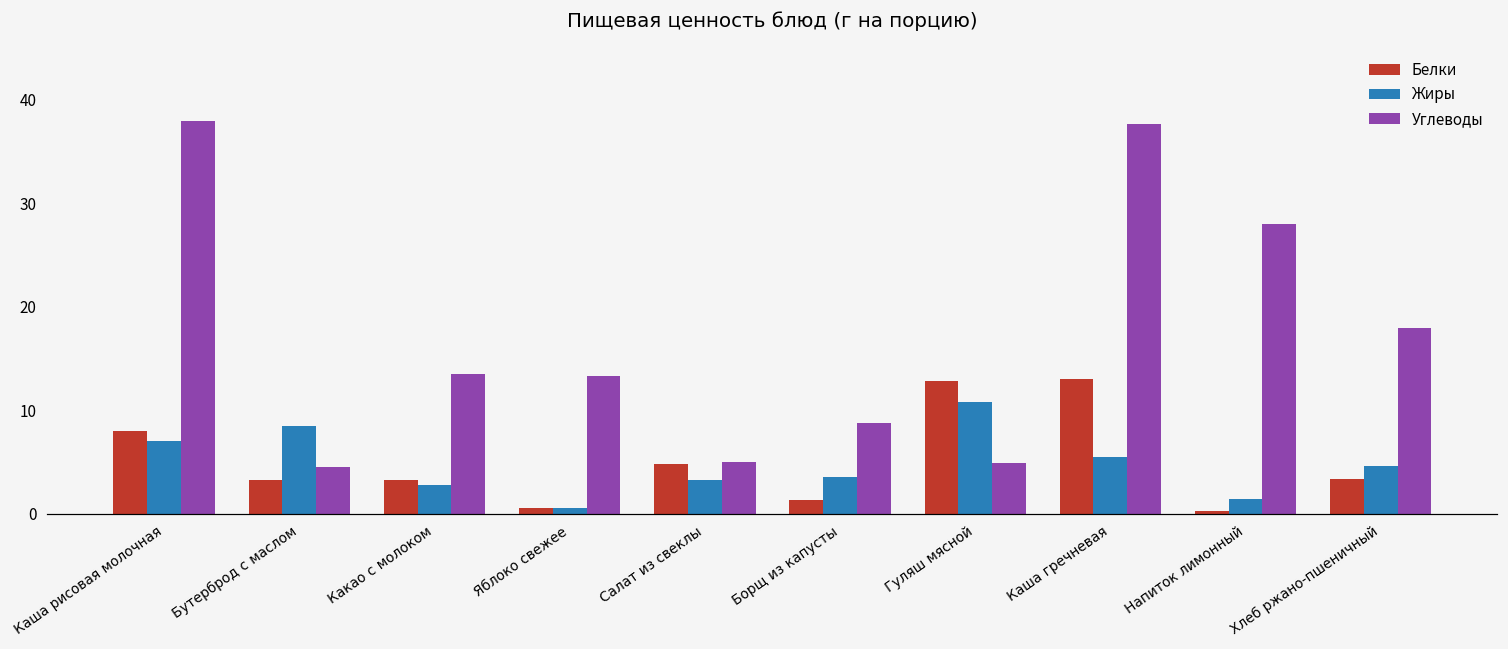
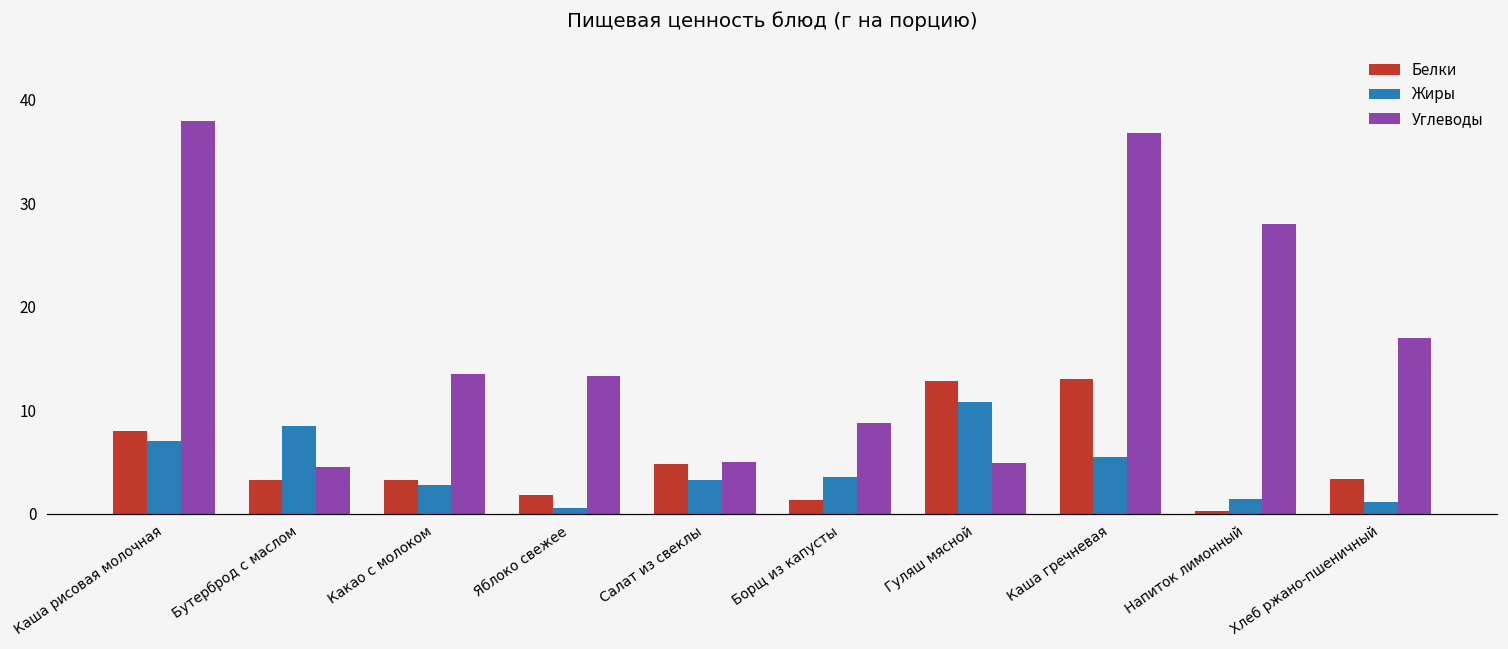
Белки, Яблоко свежее: 1 -> 2
Углеводы, Каша гречневая: 38 -> 37
Жиры, Хлеб ржано-пшеничный: 5 -> 1
Углеводы, Хлеб ржано-пшеничный: 18 -> 17
